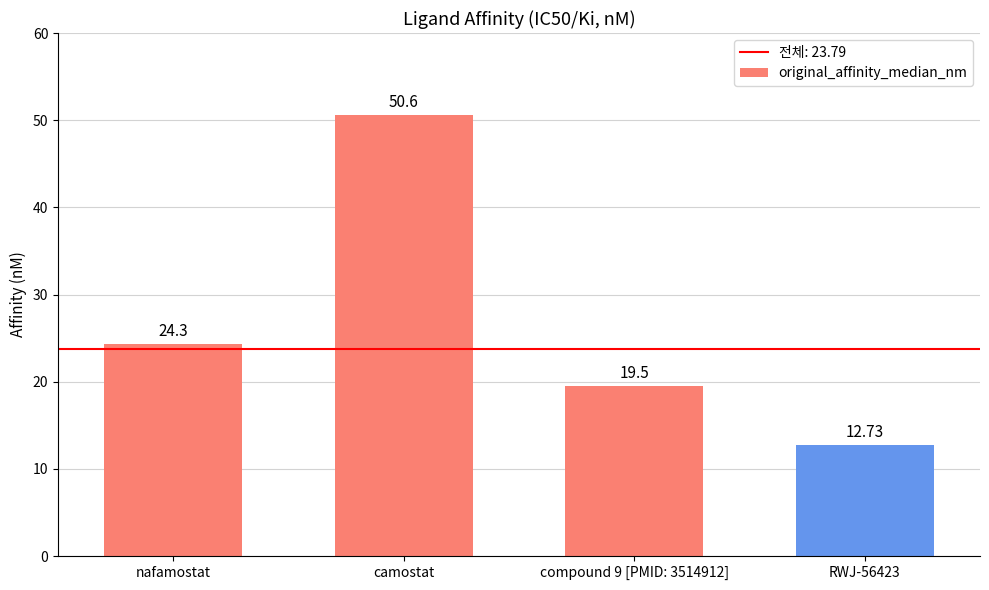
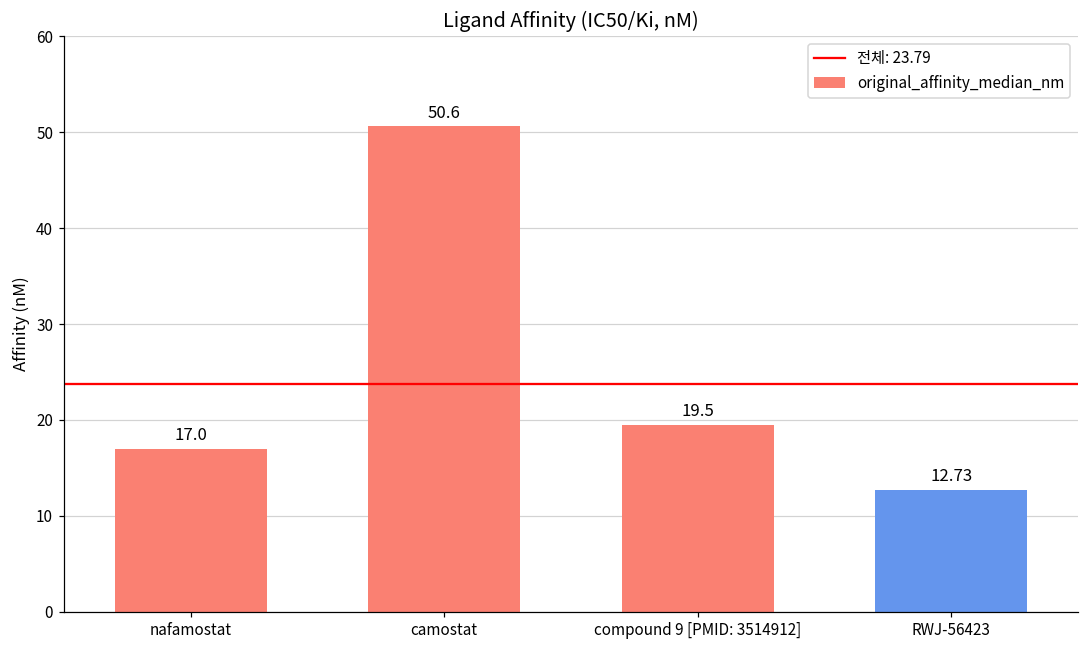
nafamostat: 24.3 -> 17.0
